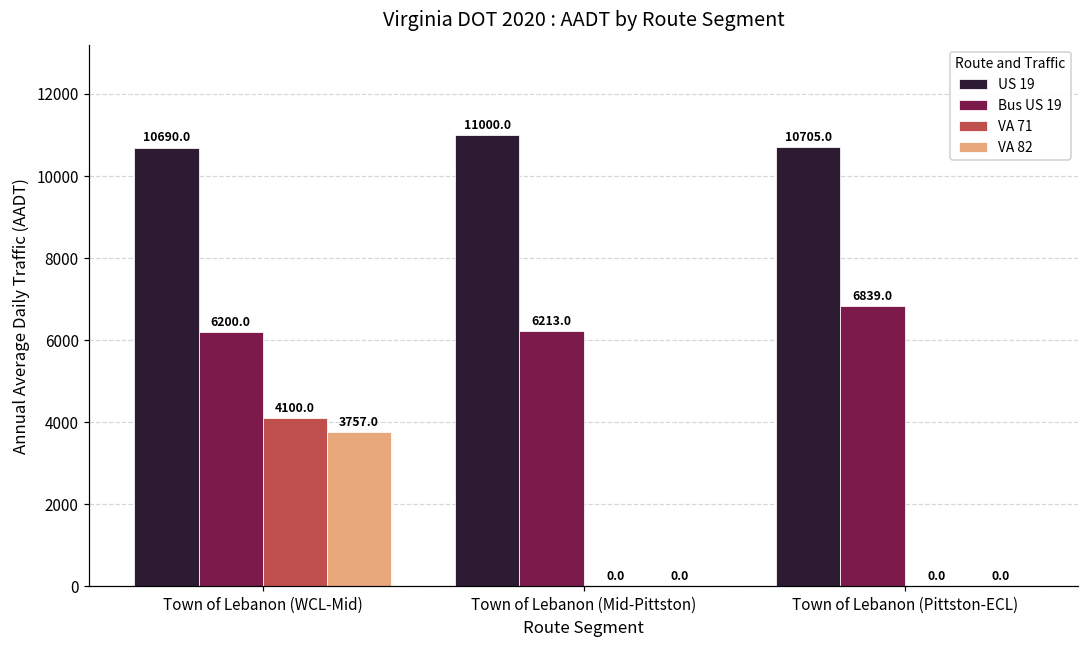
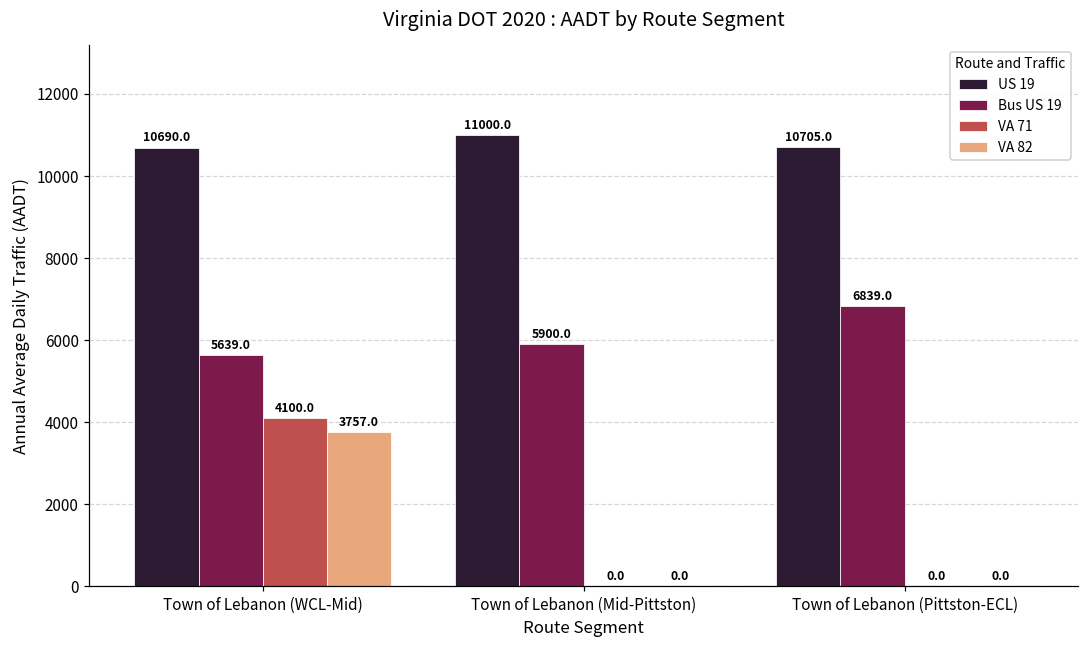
Bus US 19, Town of Lebanon (WCL-Mid): 6200.0 -> 5639.0
Bus US 19, Town of Lebanon (Mid-Pittston): 6213.0 -> 5900.0
